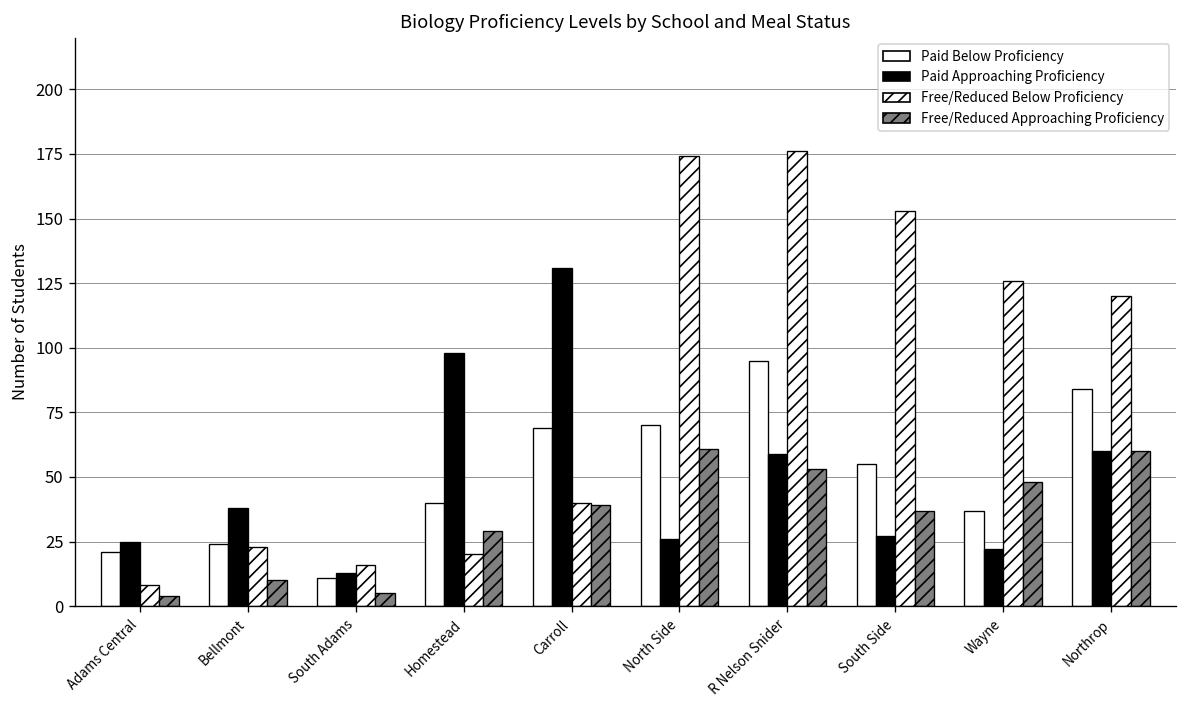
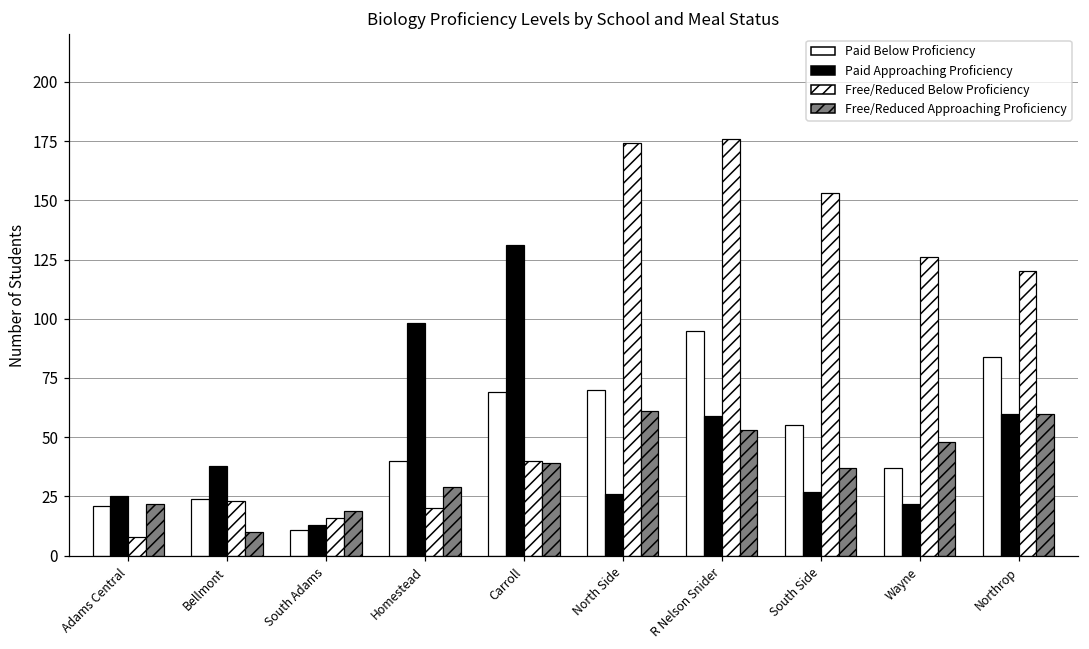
Free/Reduced Approaching Proficiency, Adams Central: 4 -> 22
Free/Reduced Approaching Proficiency, South Adams: 5 -> 19
